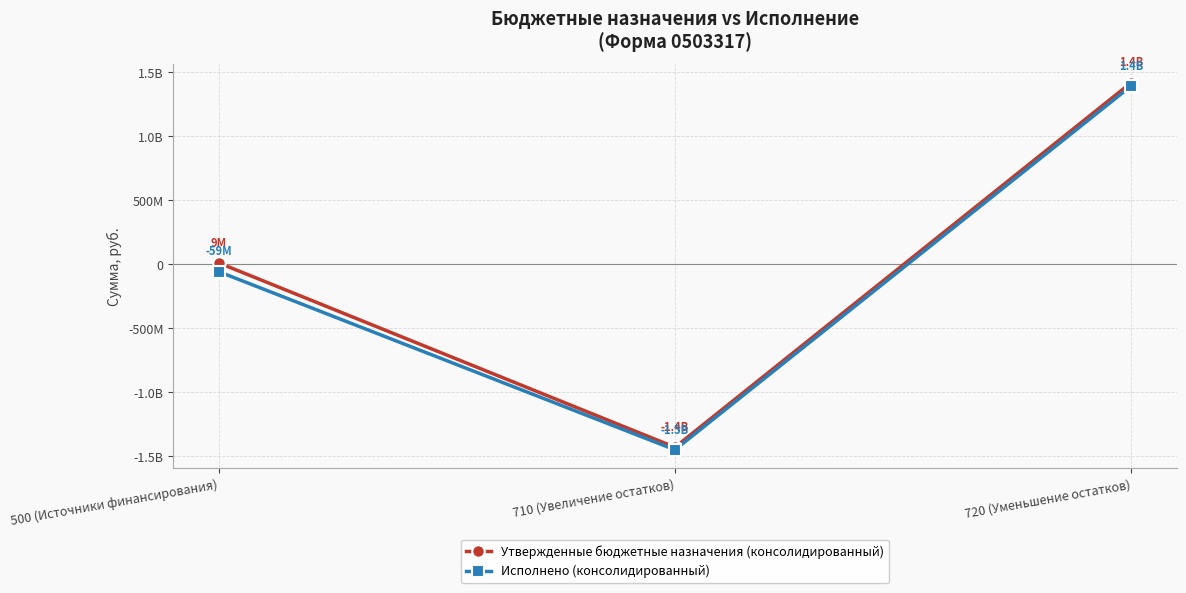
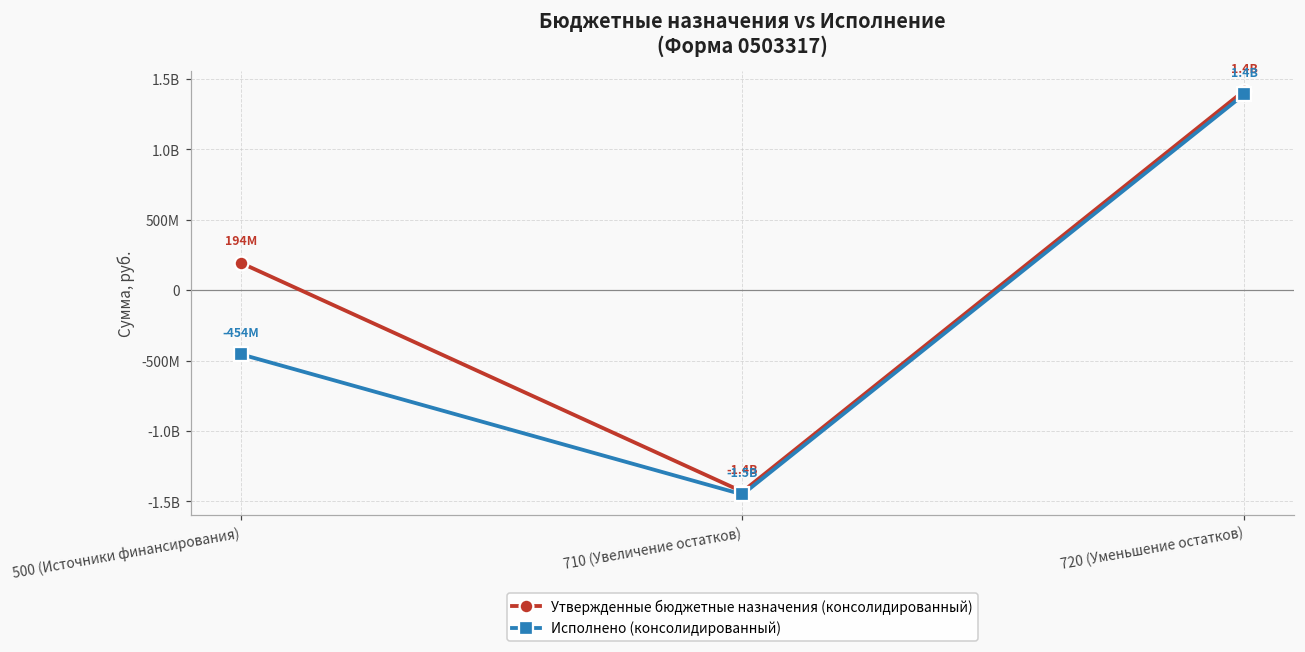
Утвержденные бюджетные назначения (консолидированный), 500 (Источники финансирования): 9M -> 194M
Исполнено (консолидированный), 500 (Источники финансирования): -59M -> -454M
